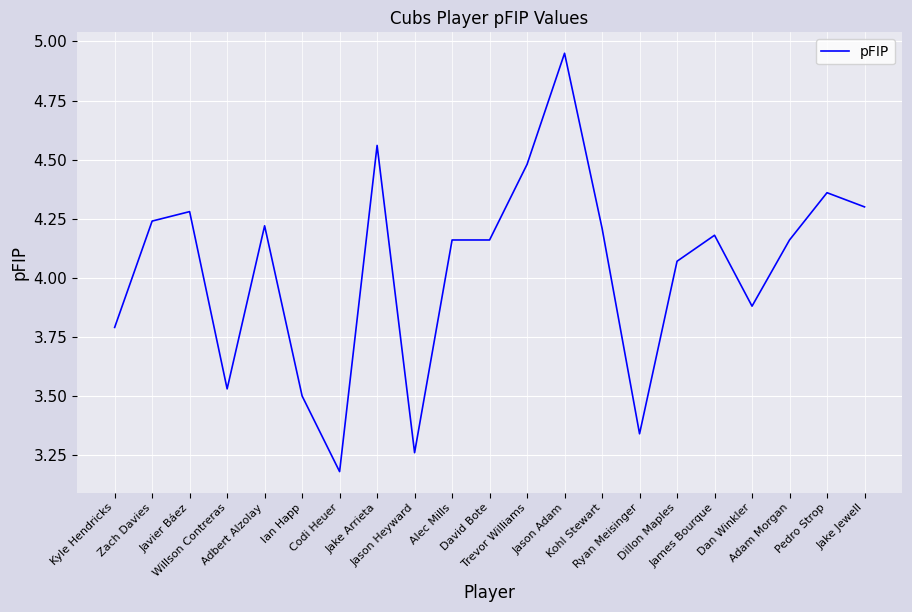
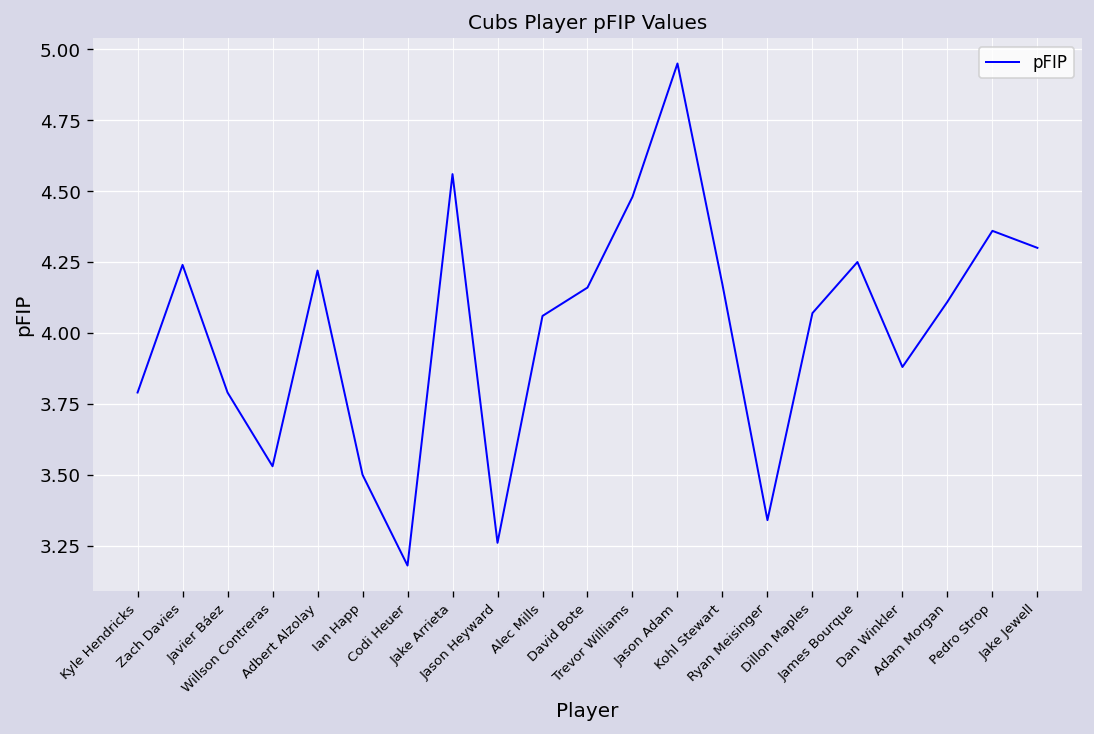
Javier Báez: 4.28 -> 3.79
Alec Mills: 4.16 -> 4.06
Kohl Stewart: 4.21 -> 4.17
James Bourque: 4.18 -> 4.25
Adam Morgan: 4.16 -> 4.11
